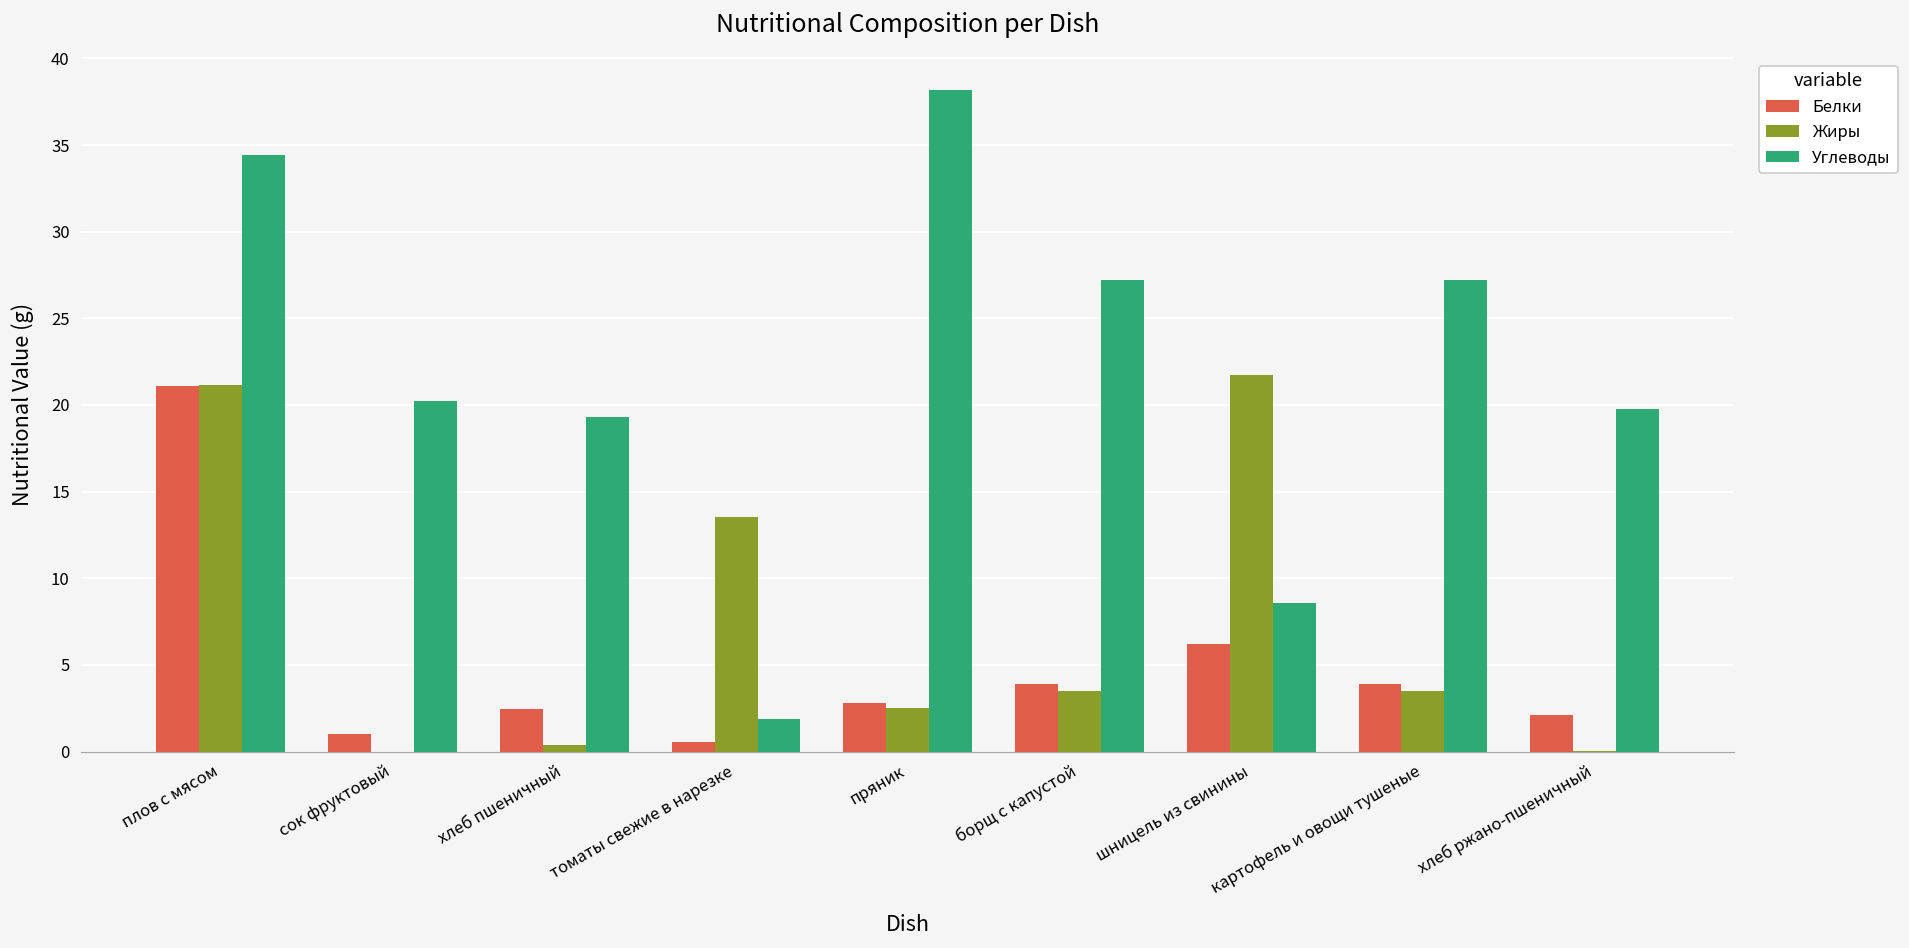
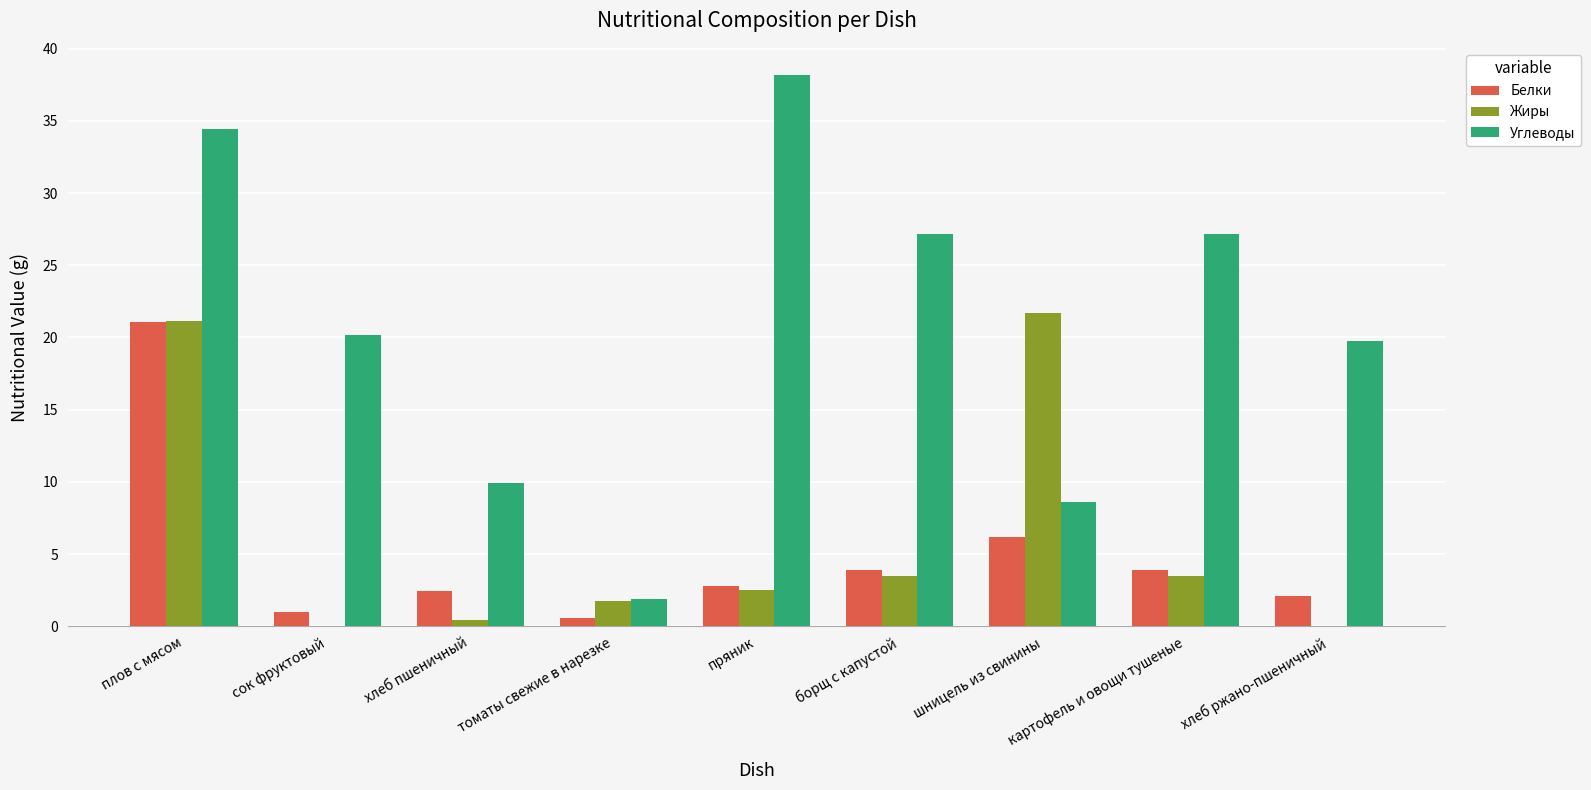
Углеводы, хлеб пшеничный: 19.3 -> 10.0
Жиры, томаты свежие в нарезке: 13.5 -> 1.8
